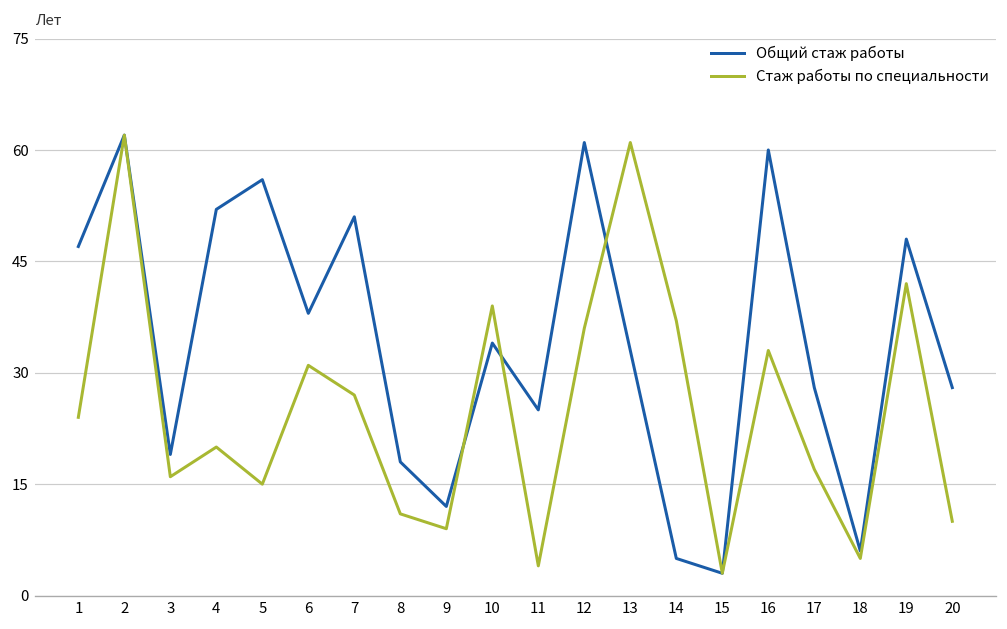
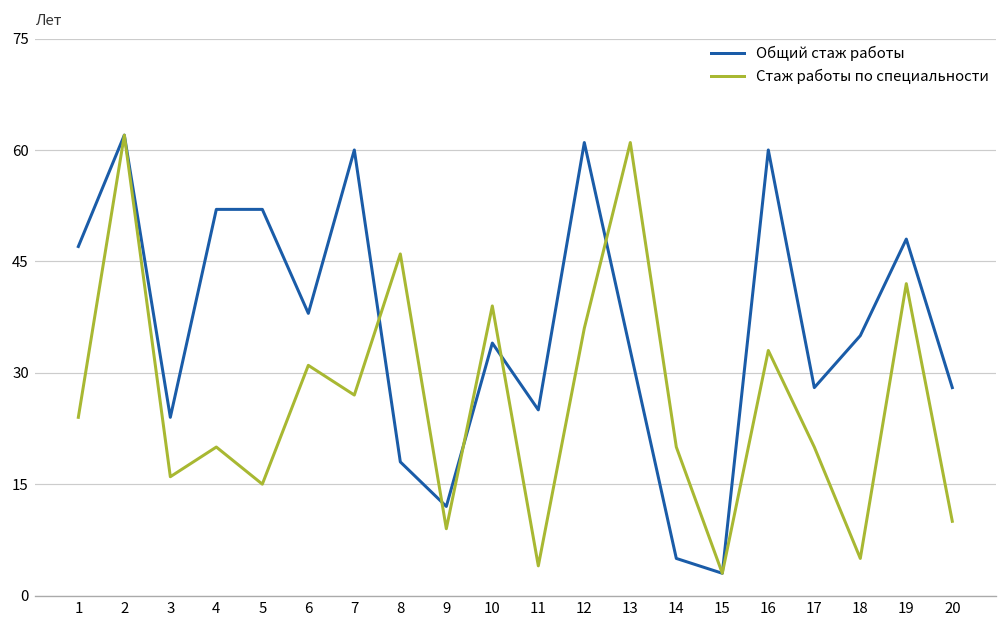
Общий стаж работы, 3: 19 -> 24
Общий стаж работы, 5: 56 -> 52
Общий стаж работы, 7: 51 -> 60
Стаж работы по специальности, 8: 11 -> 46
Стаж работы по специальности, 14: 37 -> 20
Стаж работы по специальности, 17: 17 -> 20
Общий стаж работы, 18: 6 -> 35
